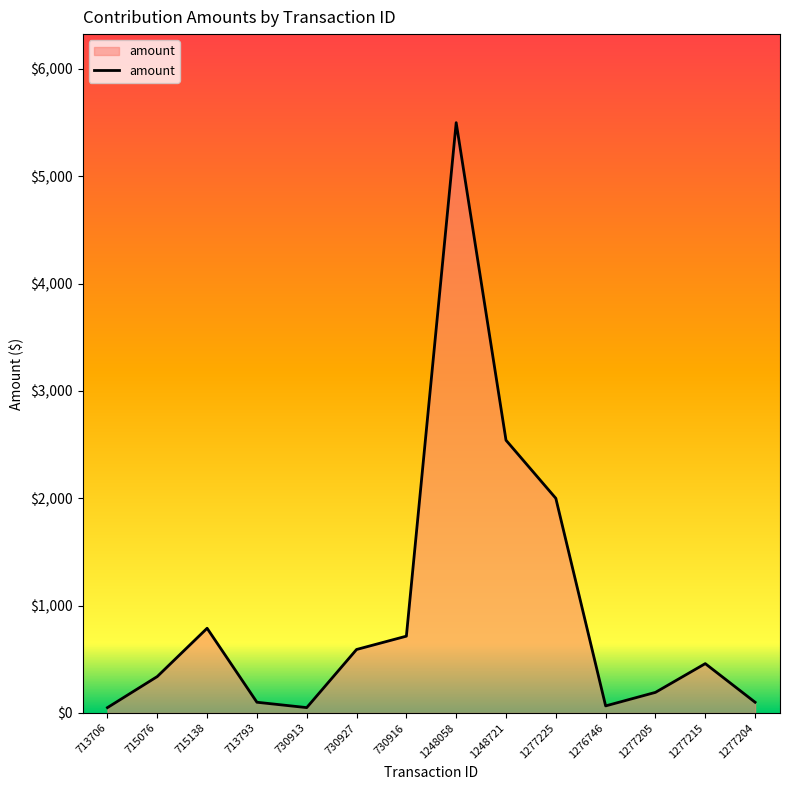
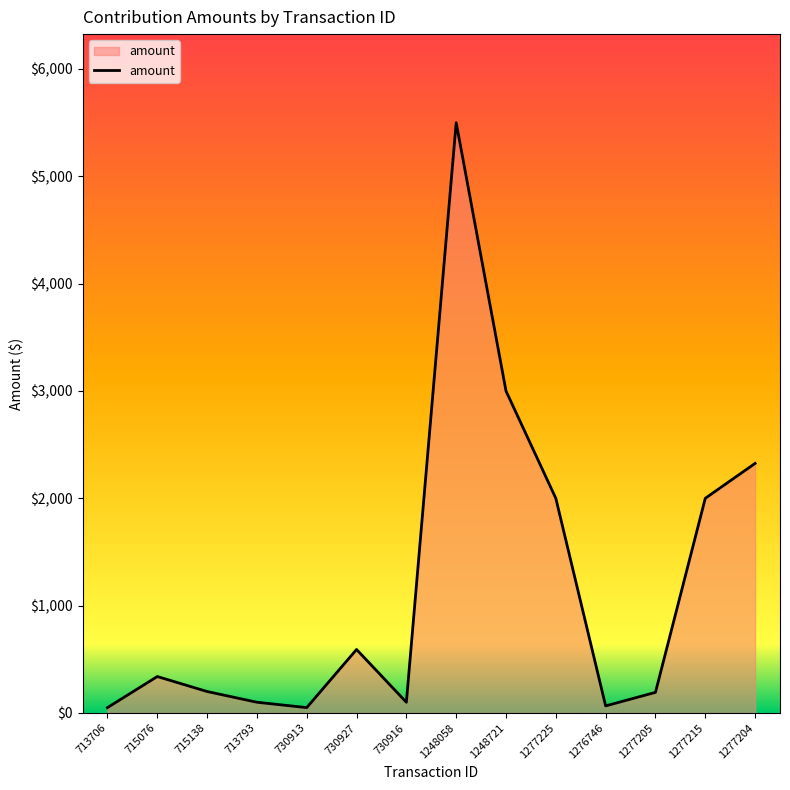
715138: $790 -> $200
730916: $720 -> $100
1248721: $2,540 -> $3,000
1277215: $460 -> $2,000
1277204: $100 -> $2,330
